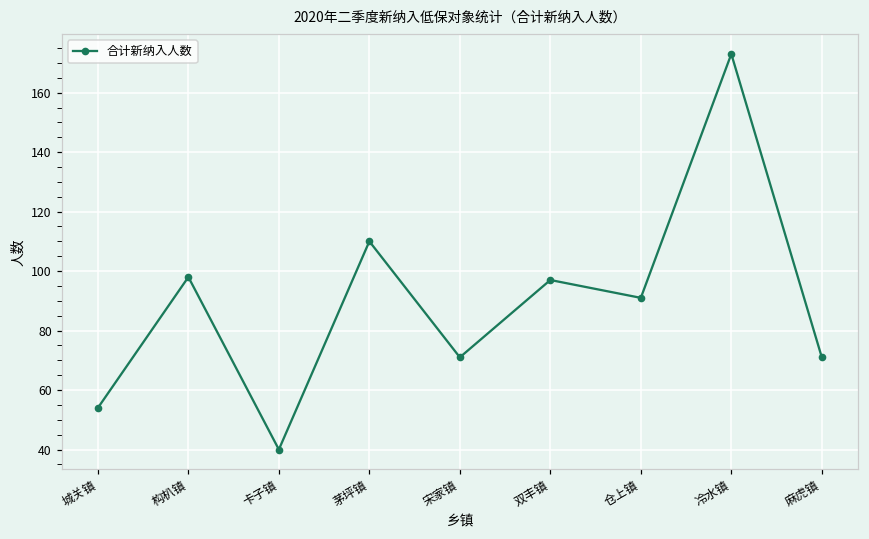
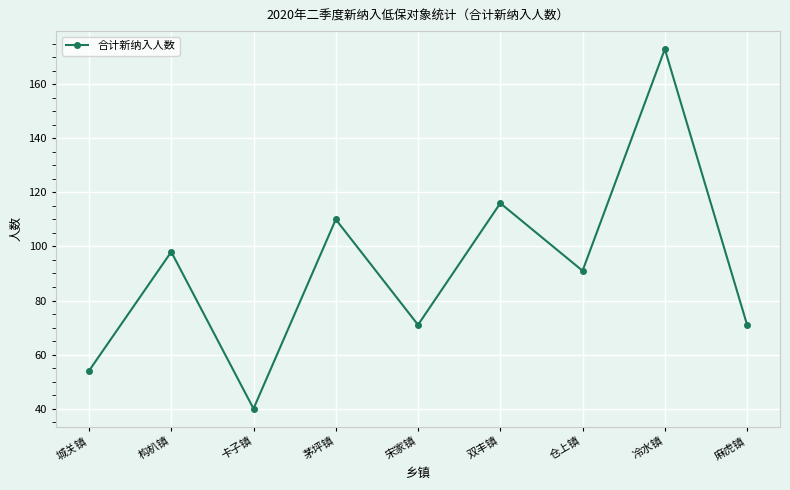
双丰镇: 97 -> 116
